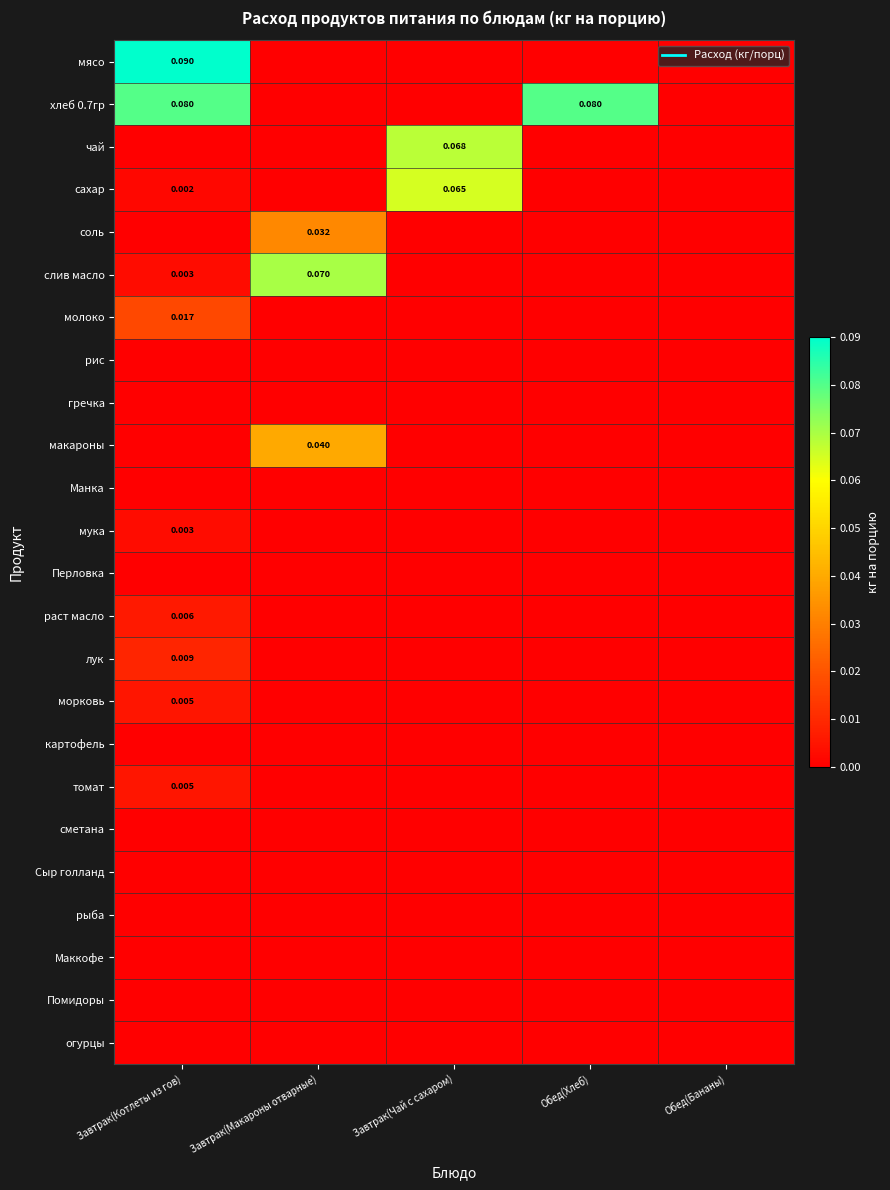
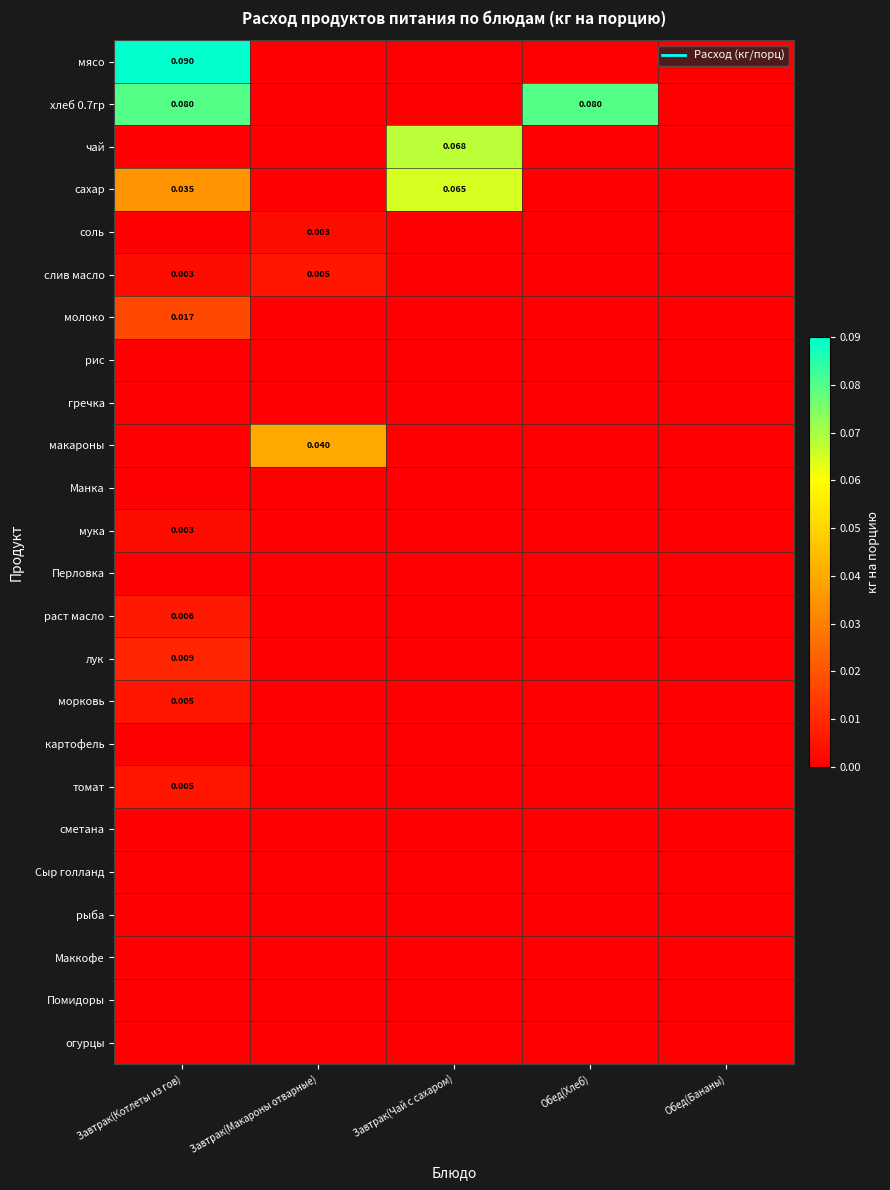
сахар, Завтрак(Котлеты из гов): 0.002 -> 0.035
соль, Завтрак(Макароны отварные): 0.032 -> 0.003
слив масло, Завтрак(Макароны отварные): 0.070 -> 0.005
